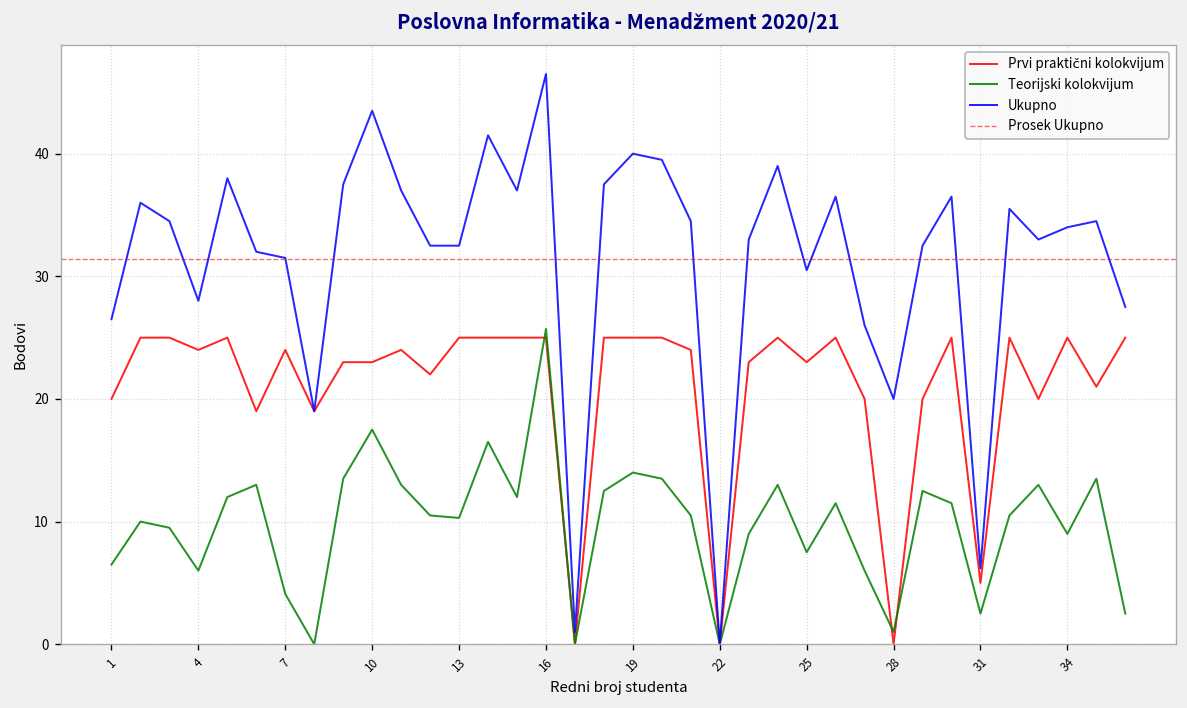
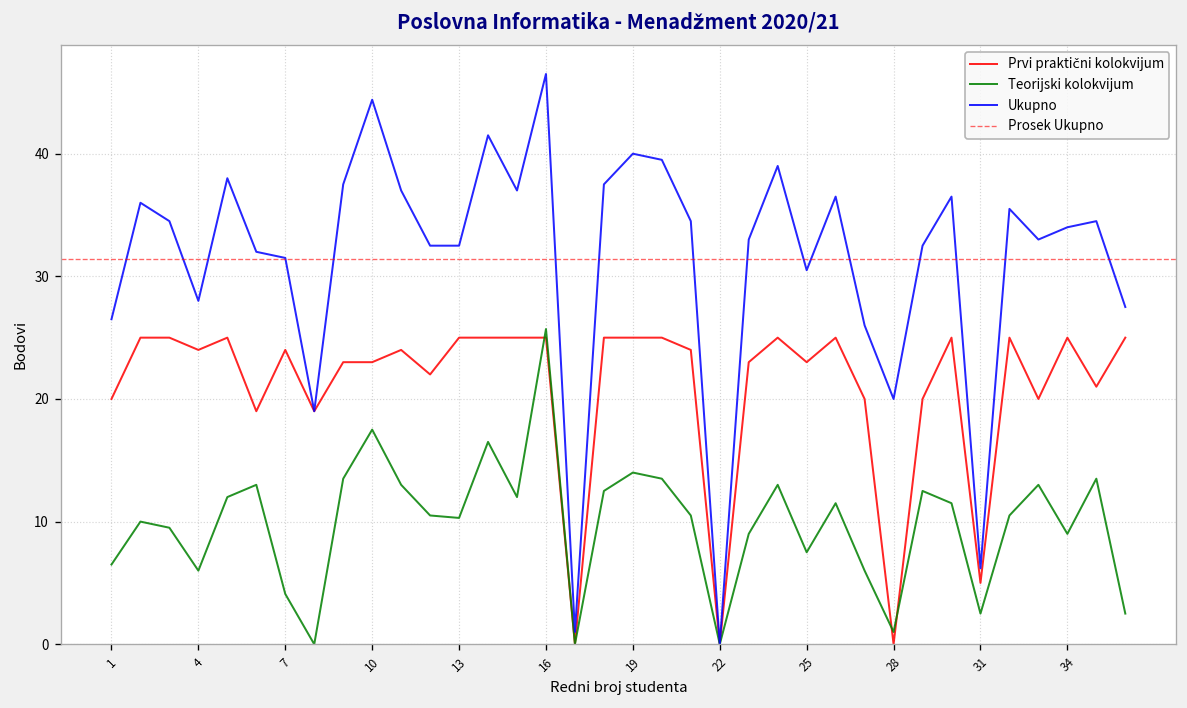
Ukupno, 10: 43.5 -> 44.4
